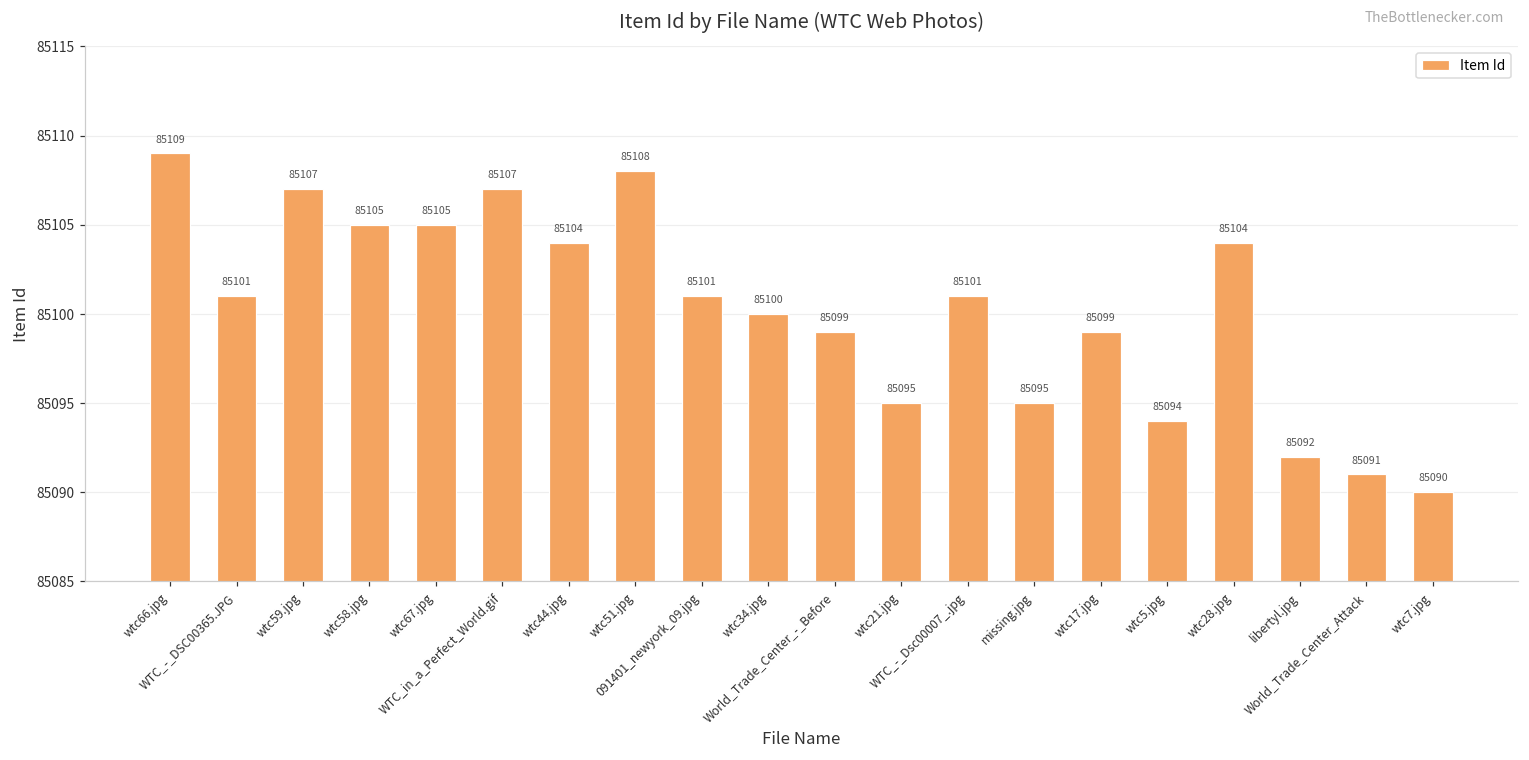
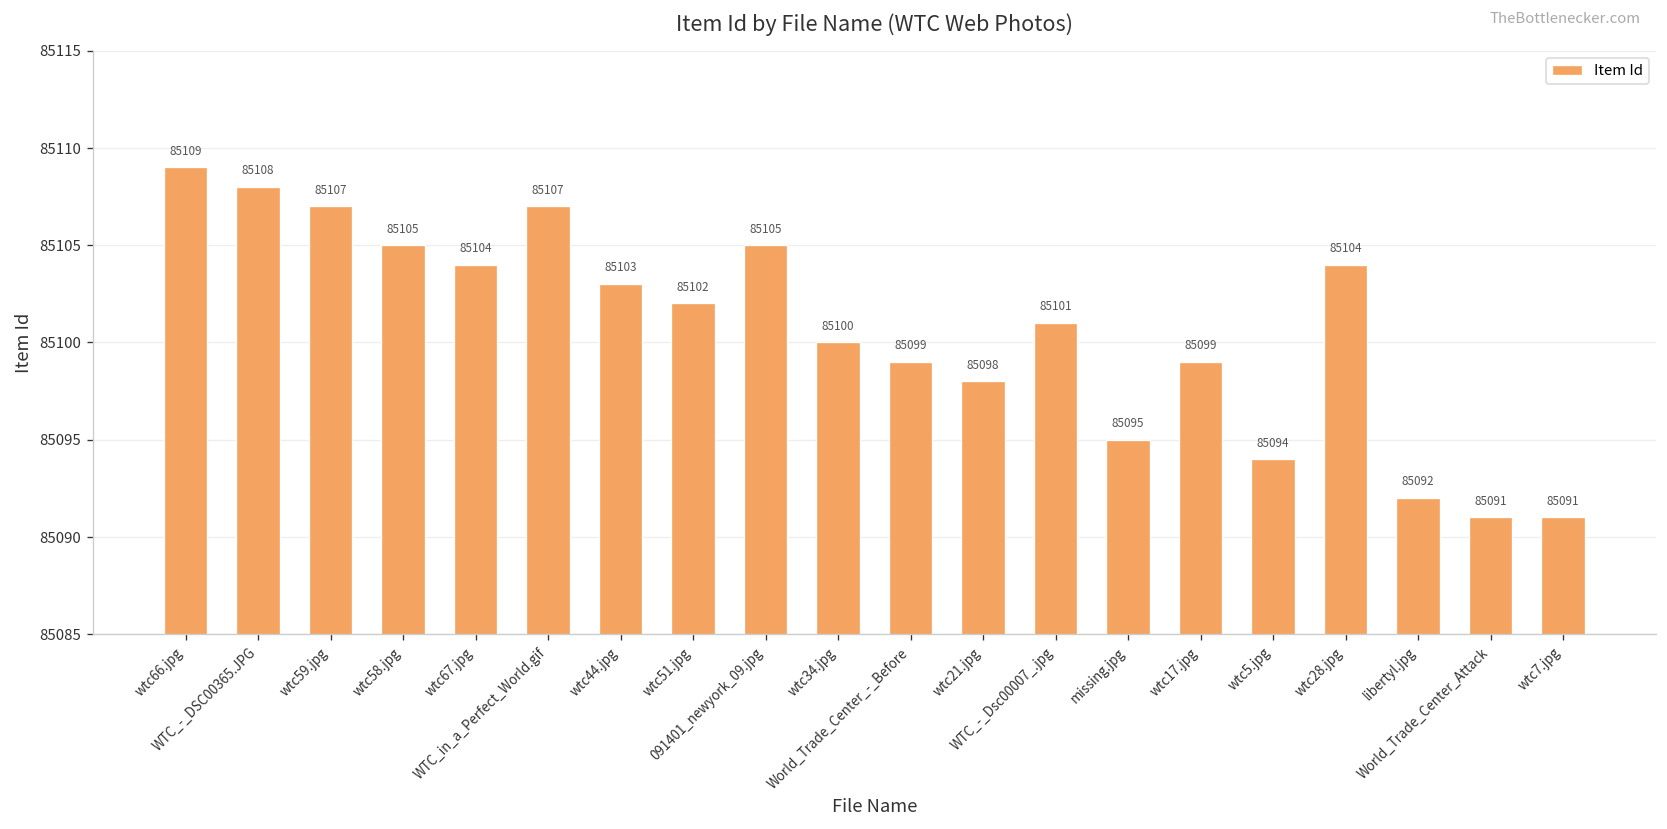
WTC_-_DSC00365.JPG: 85101 -> 85108
wtc67.jpg: 85105 -> 85104
wtc44.jpg: 85104 -> 85103
wtc51.jpg: 85108 -> 85102
091401_newyork_09.jpg: 85101 -> 85105
wtc21.jpg: 85095 -> 85098
wtc7.jpg: 85090 -> 85091
